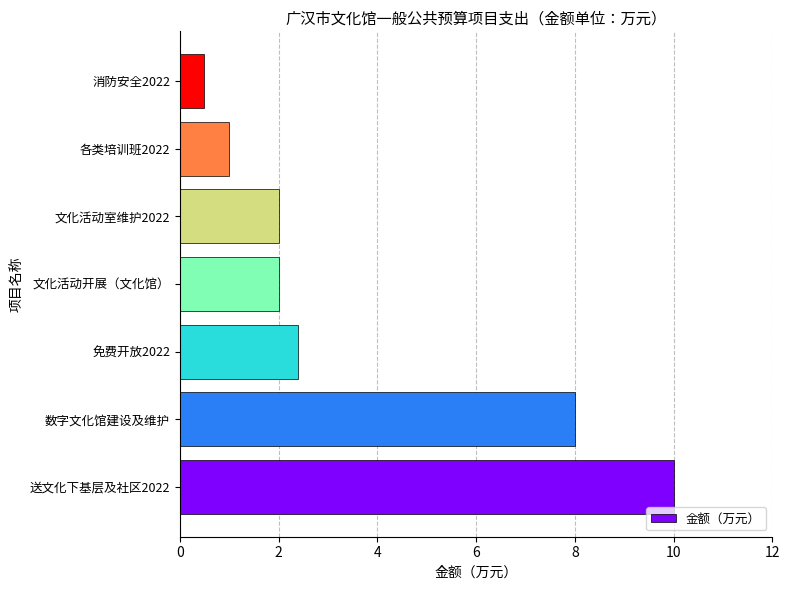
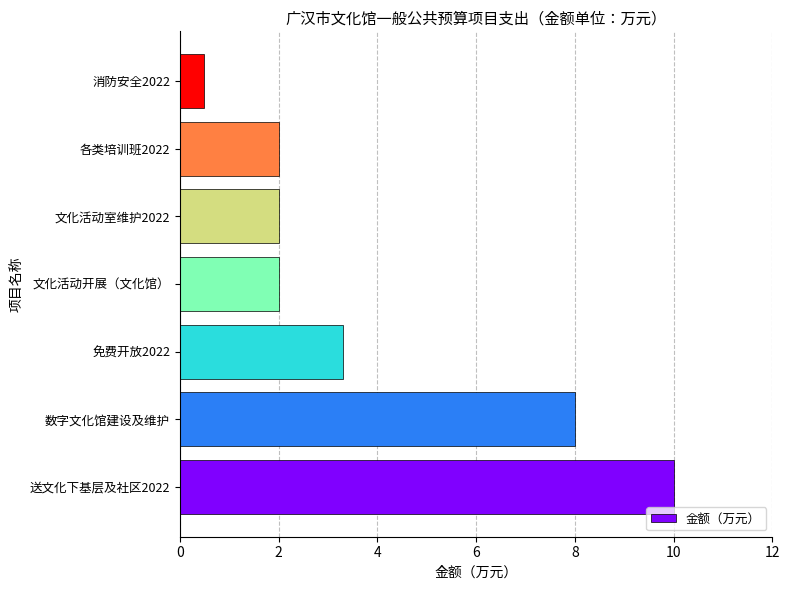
各类培训班2022: 1 -> 2
免费开放2022: 2.4 -> 3.3
